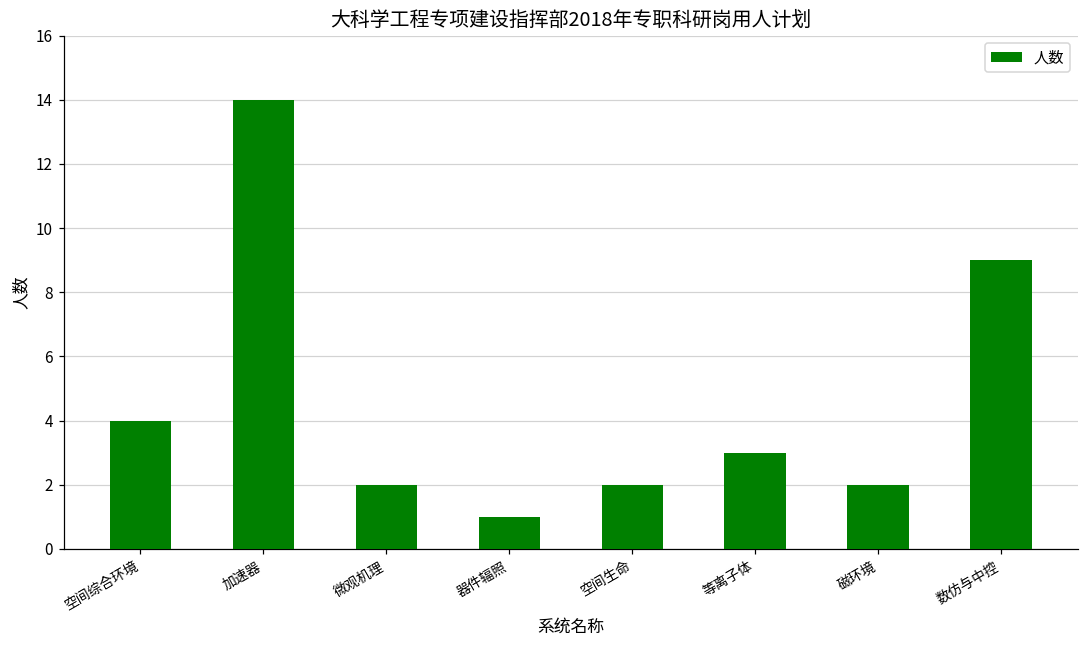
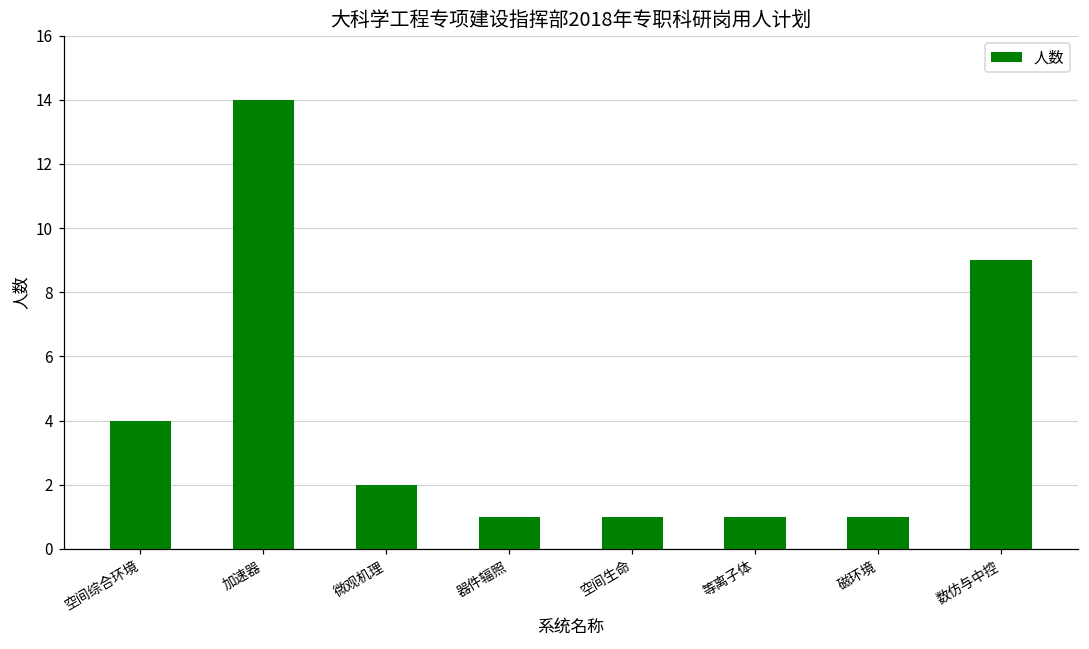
空间生命: 2 -> 1
等离子体: 3 -> 1
磁环境: 2 -> 1
